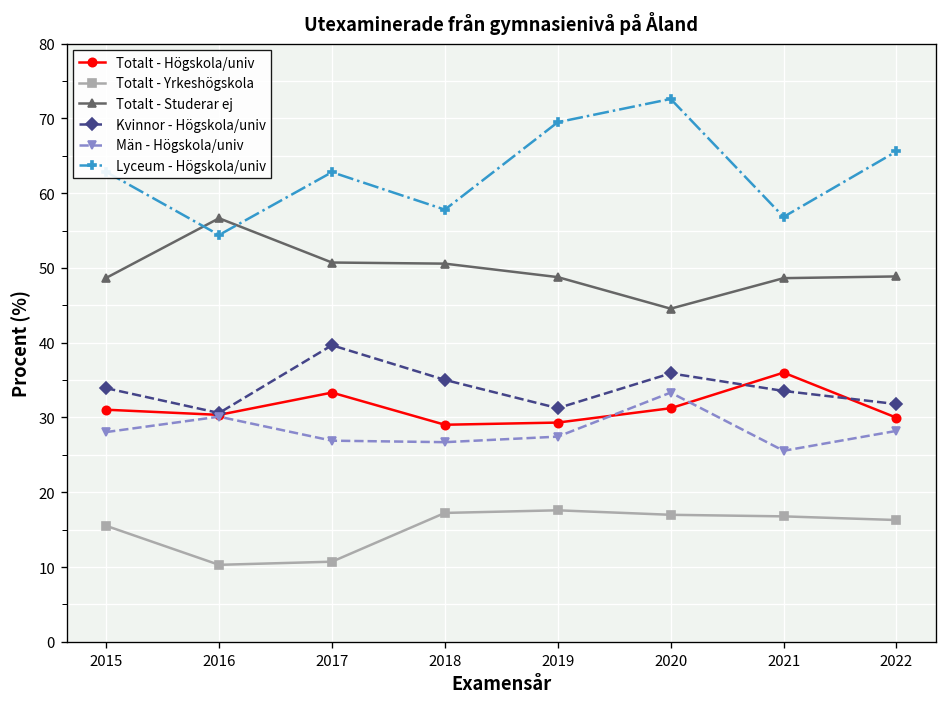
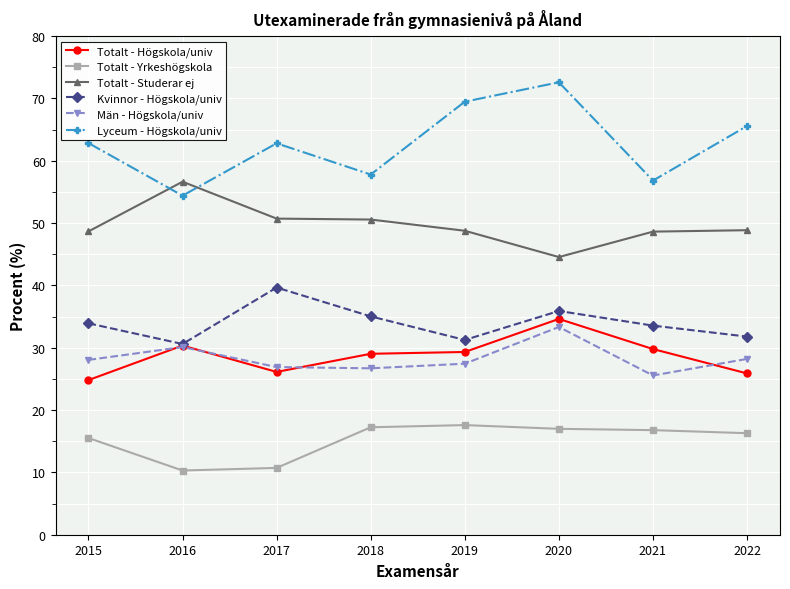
Totalt - Högskola/univ, 2015: 31 -> 25
Totalt - Högskola/univ, 2017: 33 -> 26
Totalt - Högskola/univ, 2020: 31 -> 35
Totalt - Högskola/univ, 2021: 36 -> 30
Totalt - Högskola/univ, 2022: 30 -> 26
